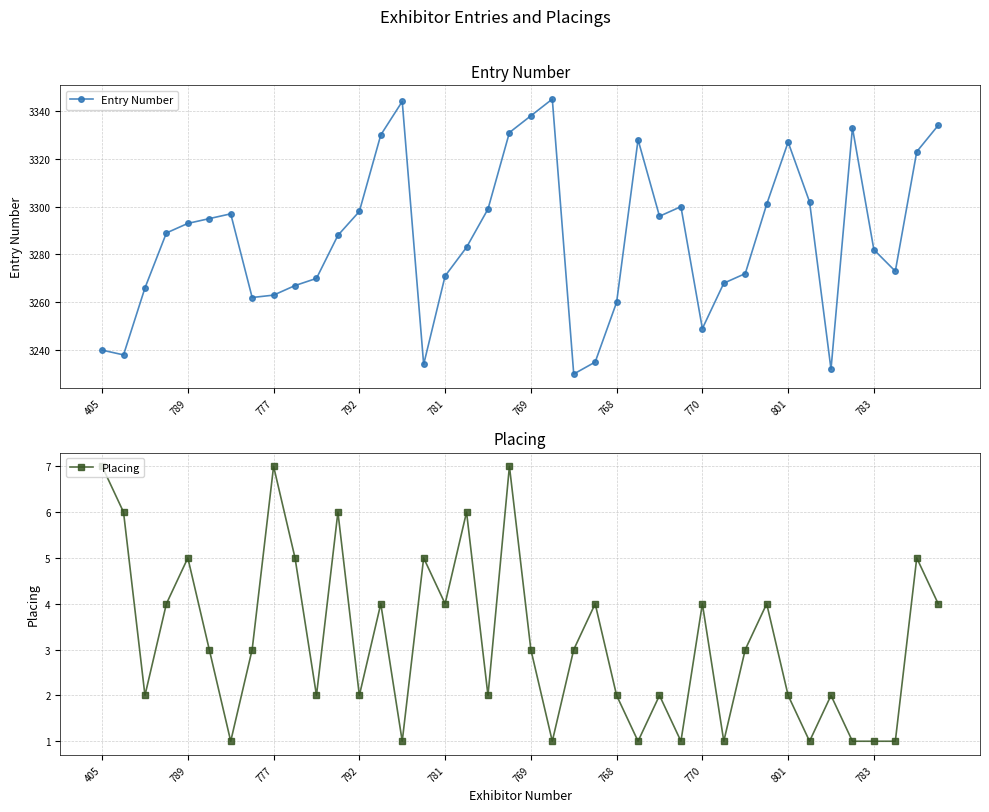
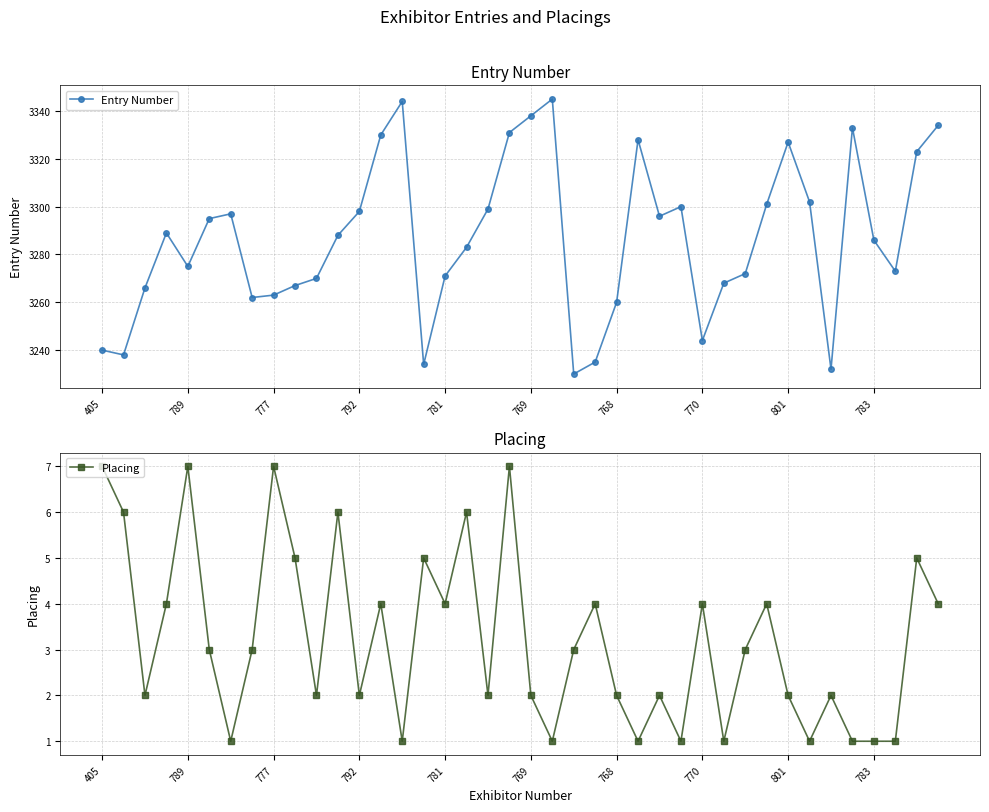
Entry Number, 789: 3293 -> 3275
Entry Number, 770: 3249 -> 3244
Entry Number, 783: 3282 -> 3286
Placing, 789: 5 -> 7
Placing, 769: 3 -> 2
